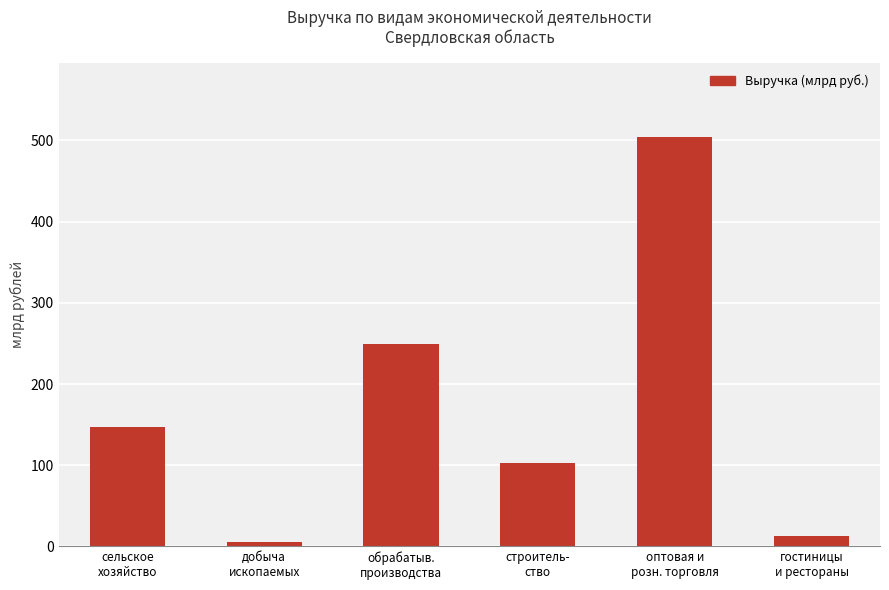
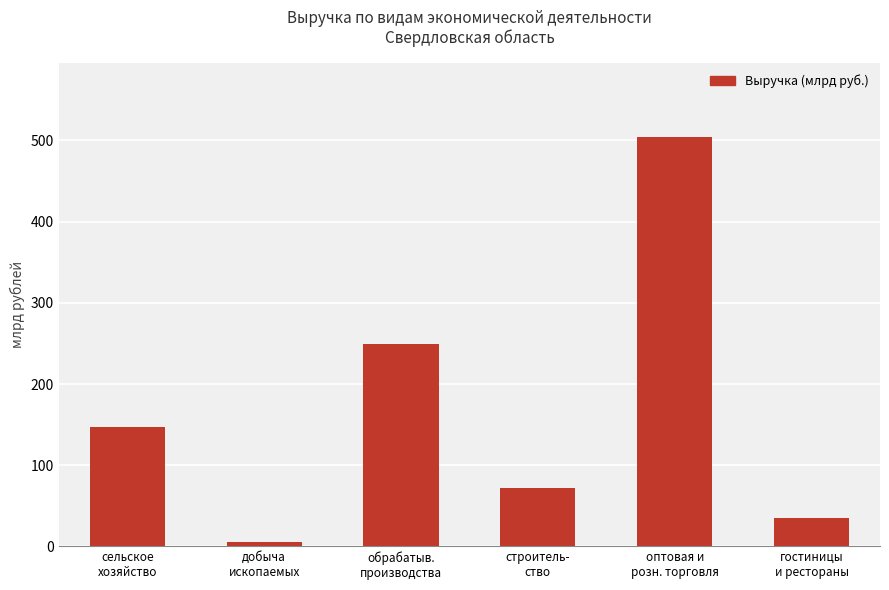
строитель- ство: 100 -> 70
гостиницы и рестораны: 10 -> 30
